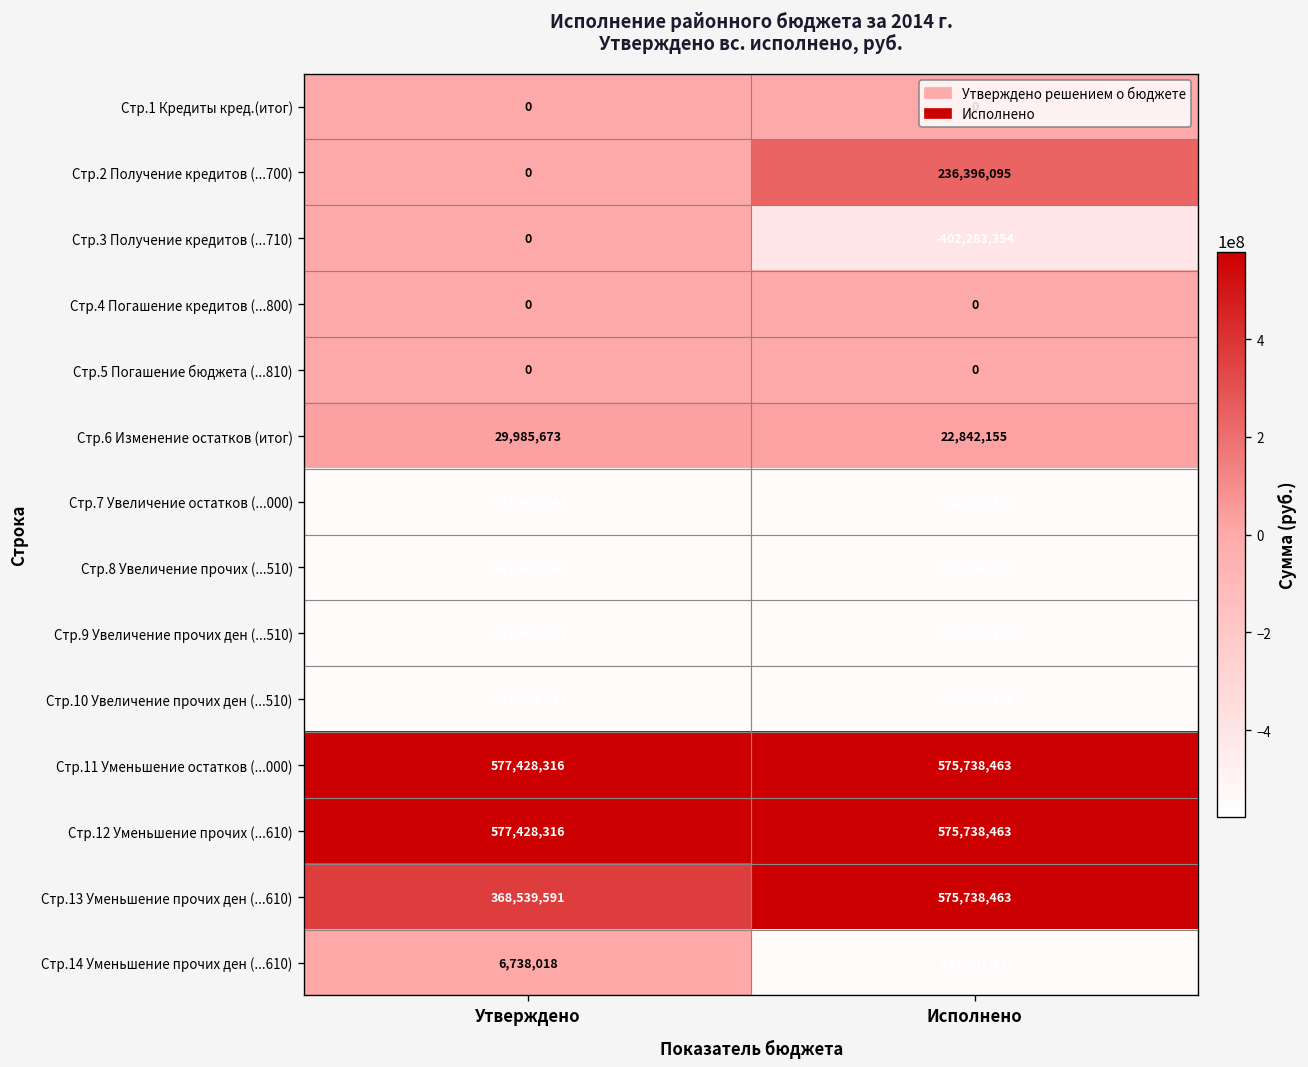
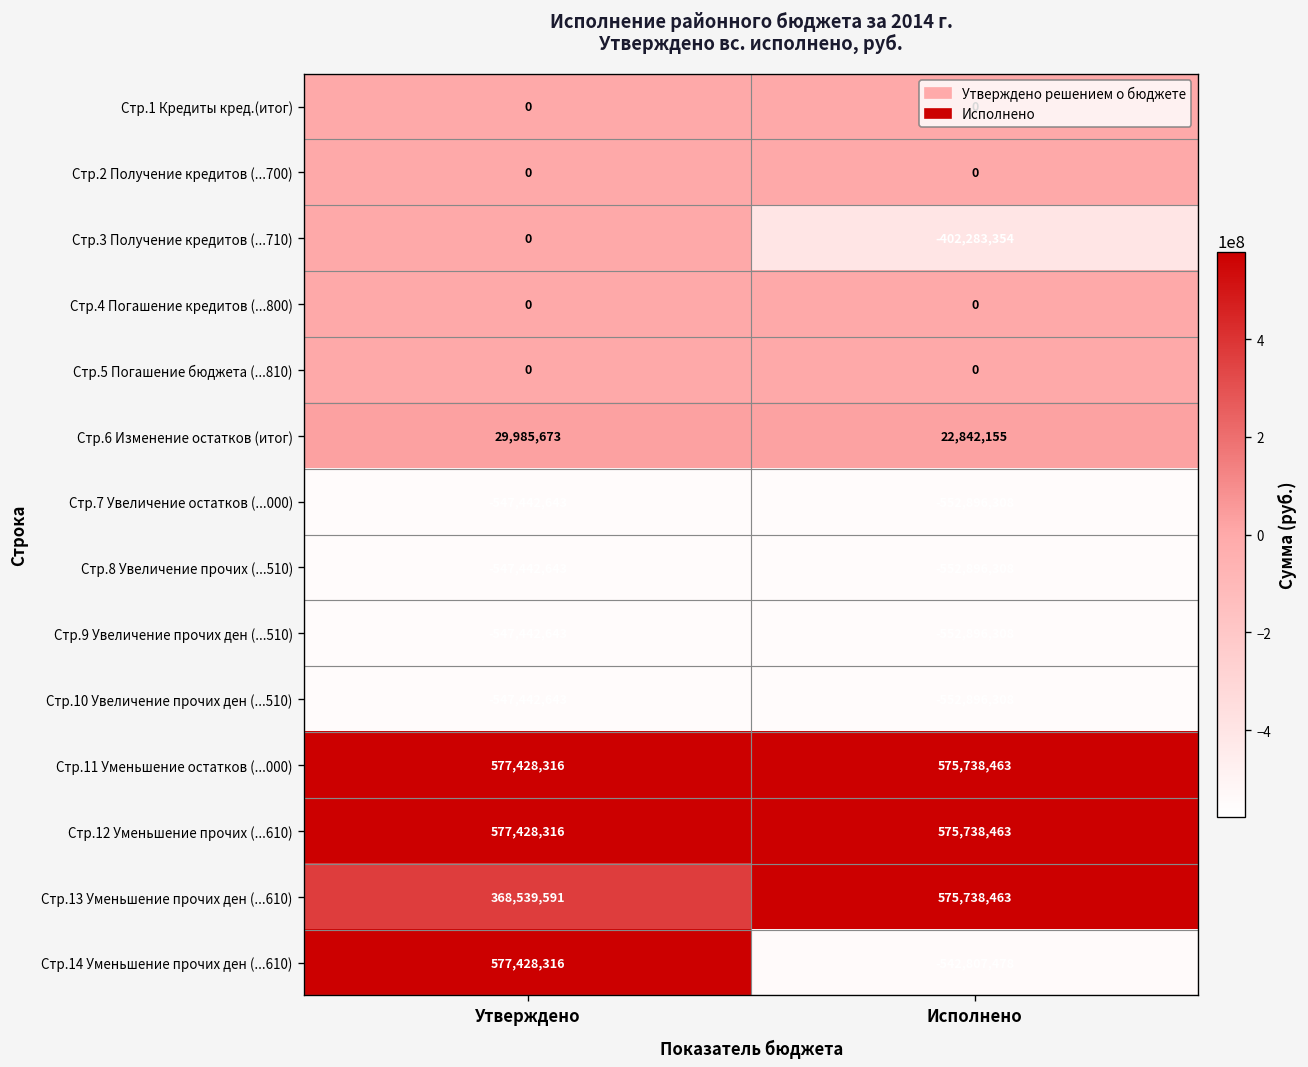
Стр.2 Получение кредитов (...700), Исполнено: 236,396,095 -> 0
Стр.14 Уменьшение прочих ден (...610), Утверждено: 6,738,018 -> 577,428,316
